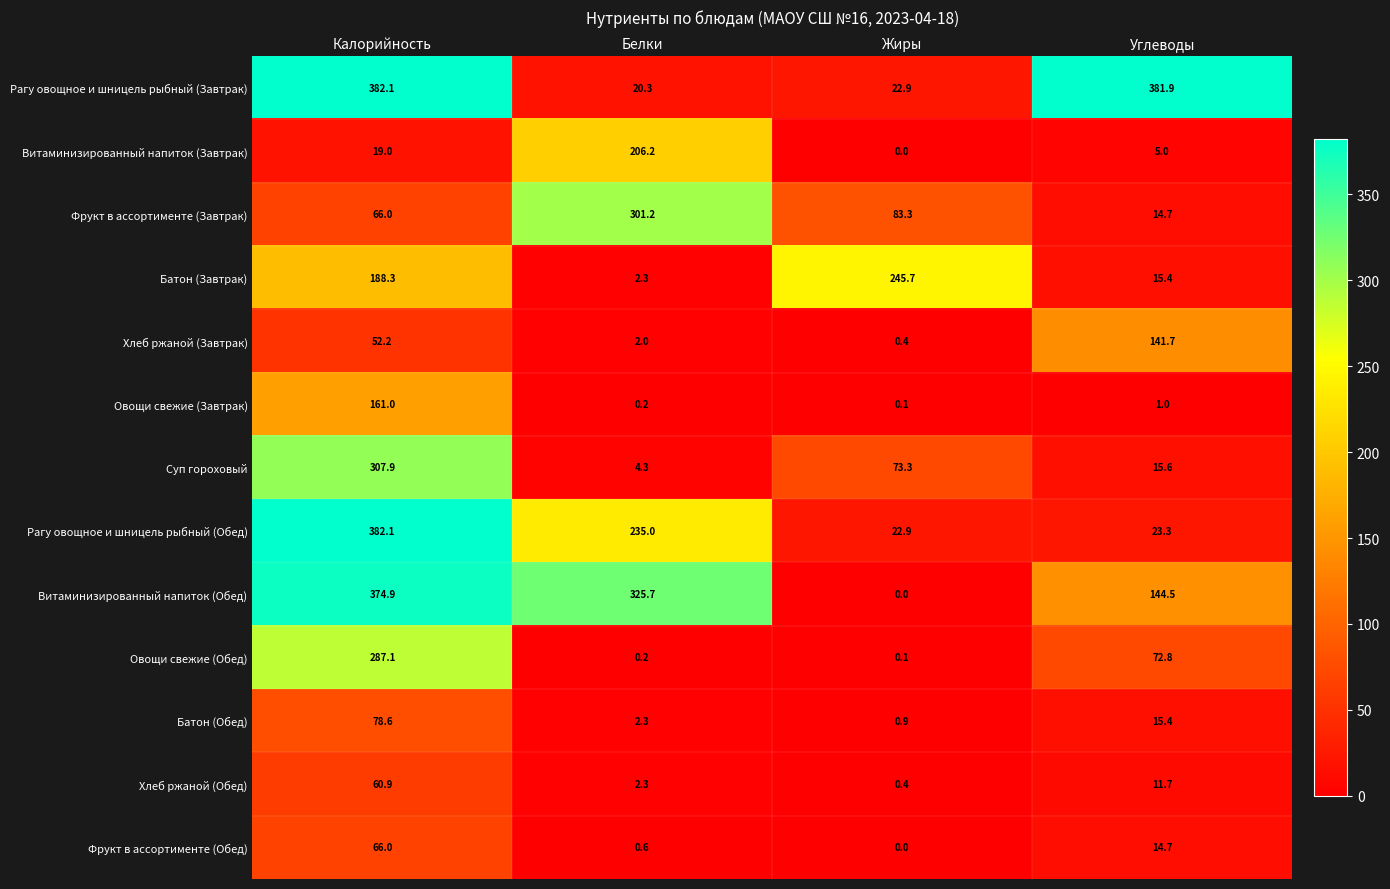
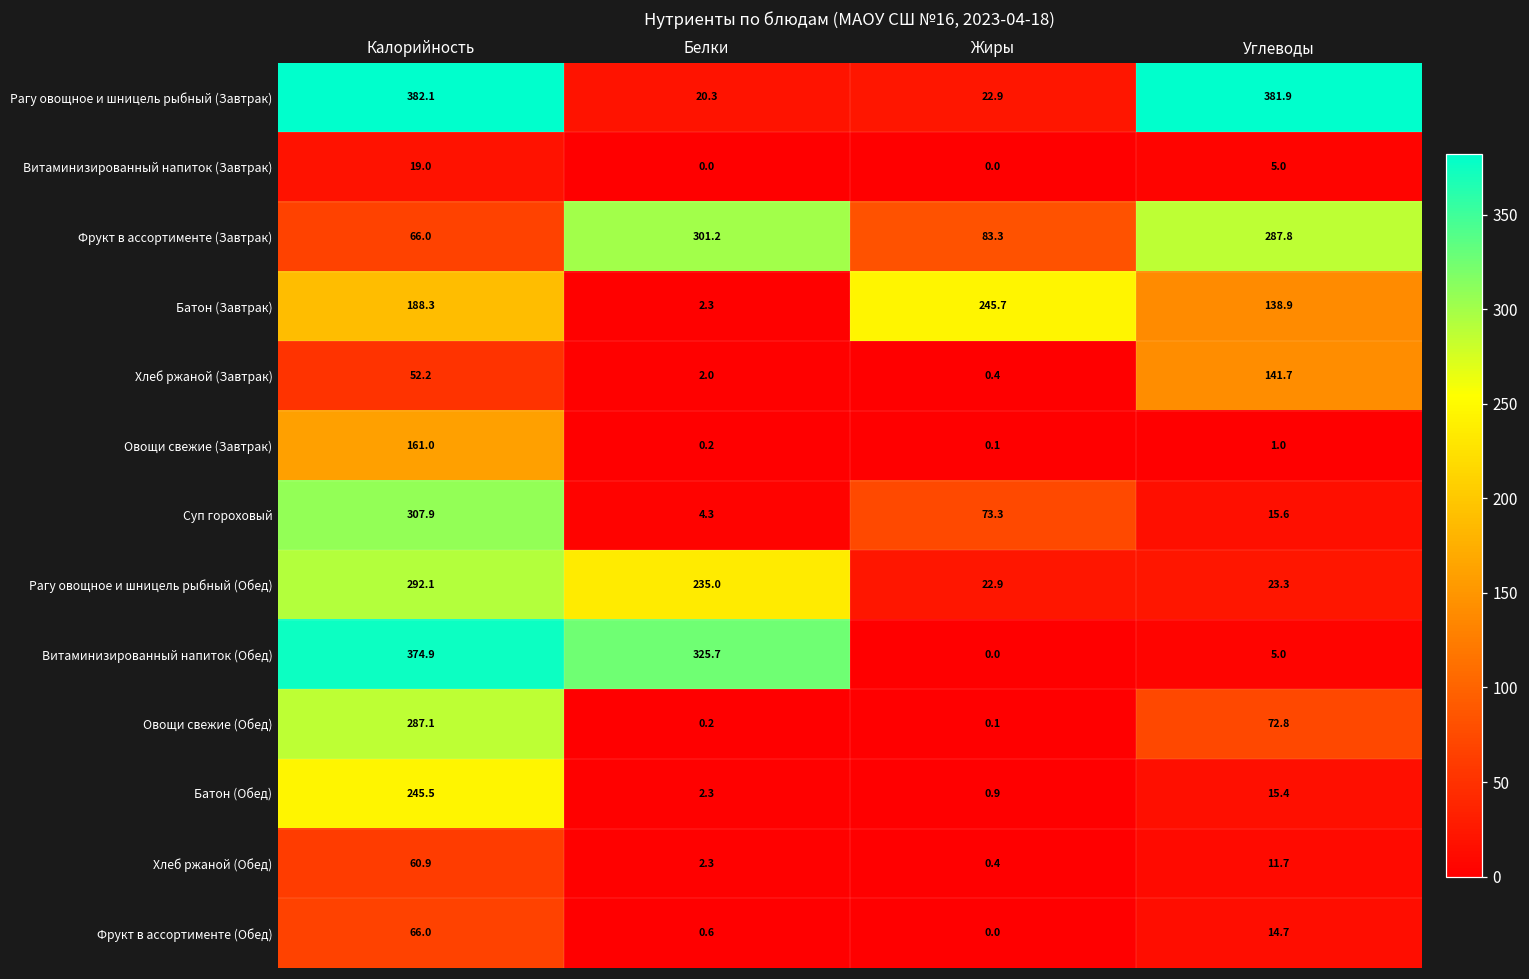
Витаминизированный напиток (Завтрак), Белки: 206.2 -> 0.0
Фрукт в ассортименте (Завтрак), Углеводы: 14.7 -> 287.8
Батон (Завтрак), Углеводы: 15.4 -> 138.9
Рагу овощное и шницель рыбный (Обед), Калорийность: 382.1 -> 292.1
Витаминизированный напиток (Обед), Углеводы: 144.5 -> 5.0
Батон (Обед), Калорийность: 78.6 -> 245.5
